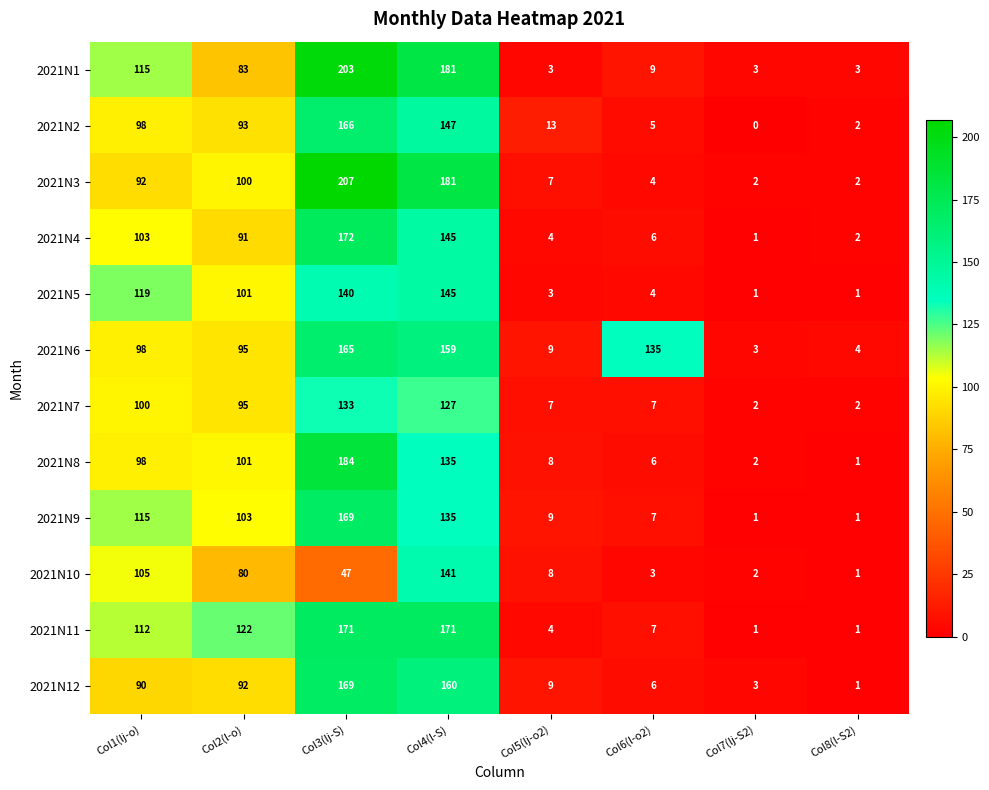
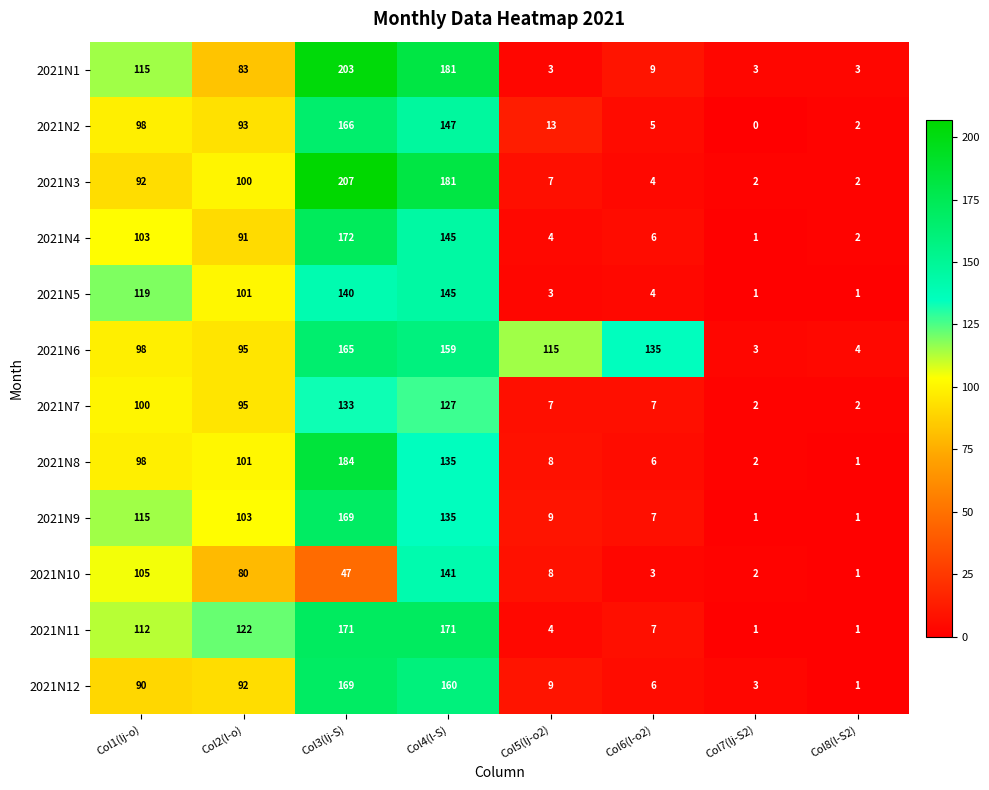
2021N6, Col5(lj-o2): 9 -> 115
